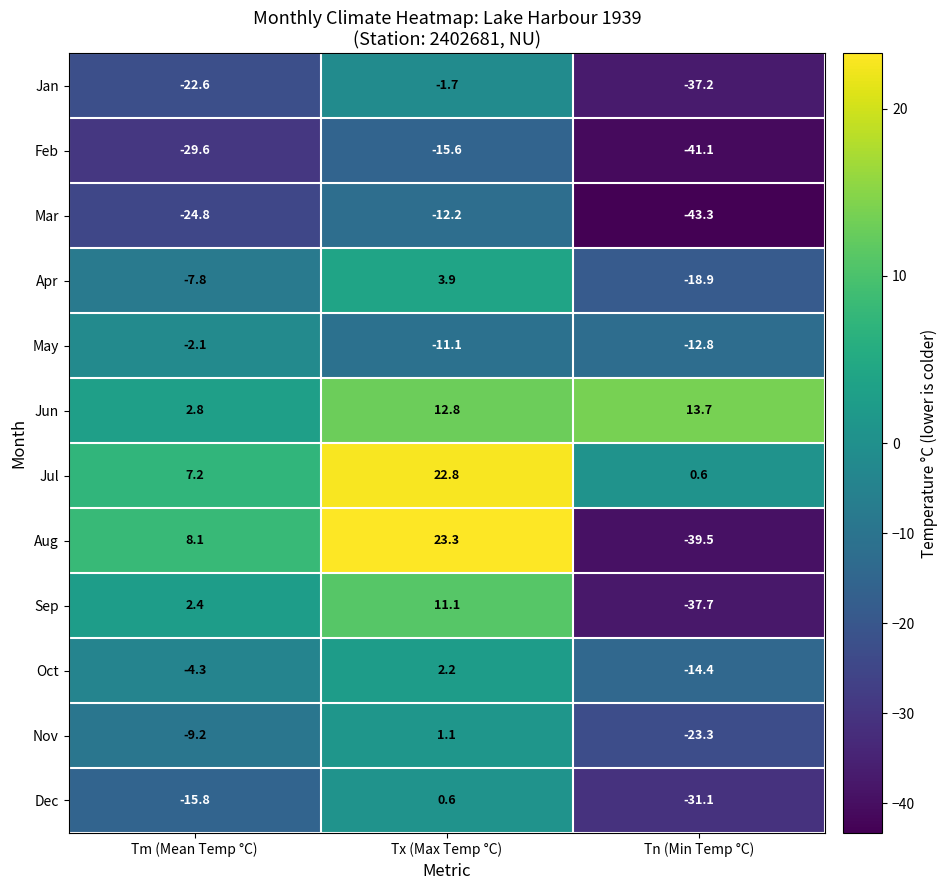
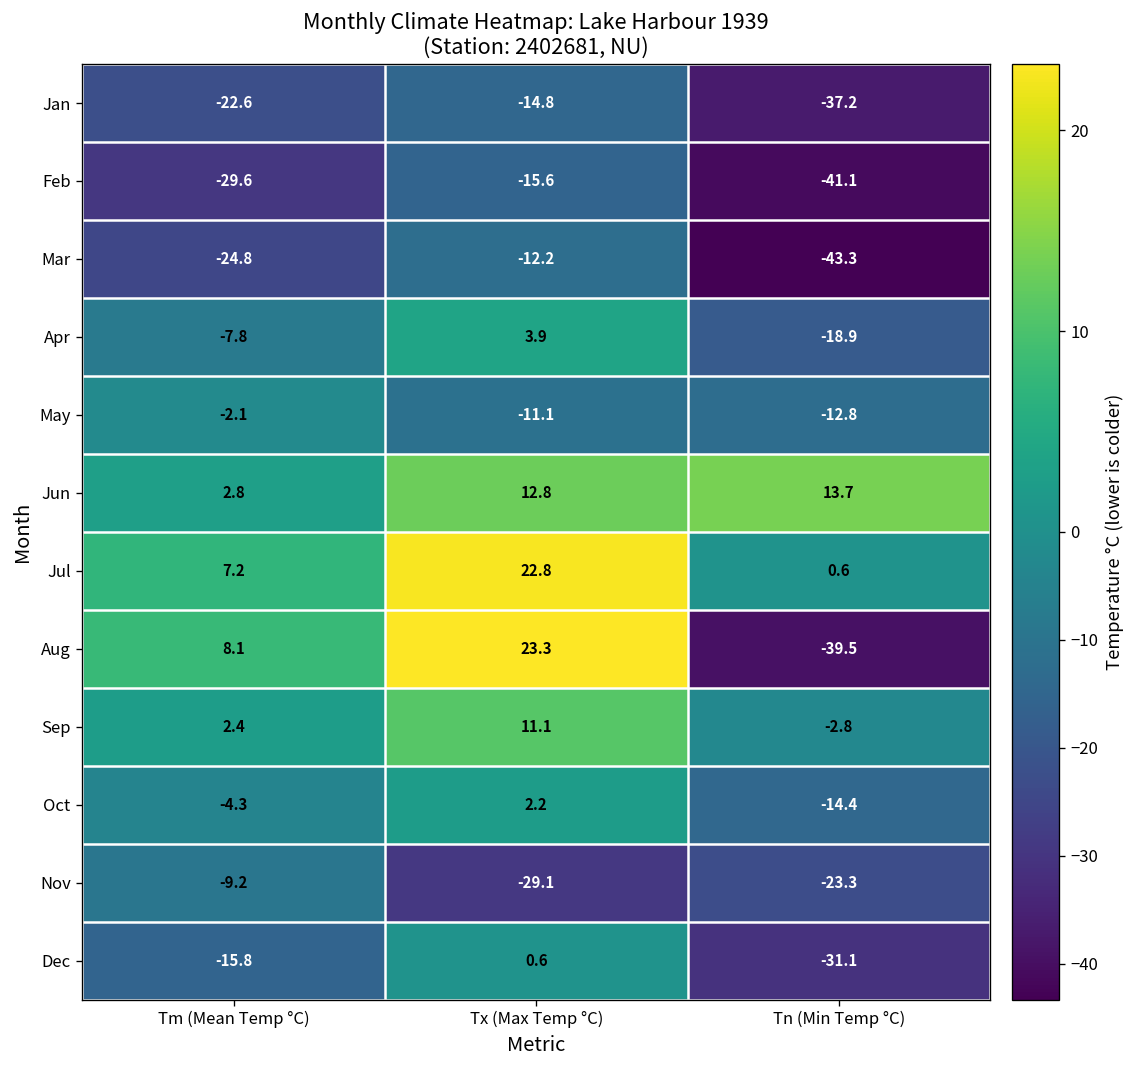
Jan, Tx (Max Temp °C): -1.7 -> -14.8
Sep, Tn (Min Temp °C): -37.7 -> -2.8
Nov, Tx (Max Temp °C): 1.1 -> -29.1
